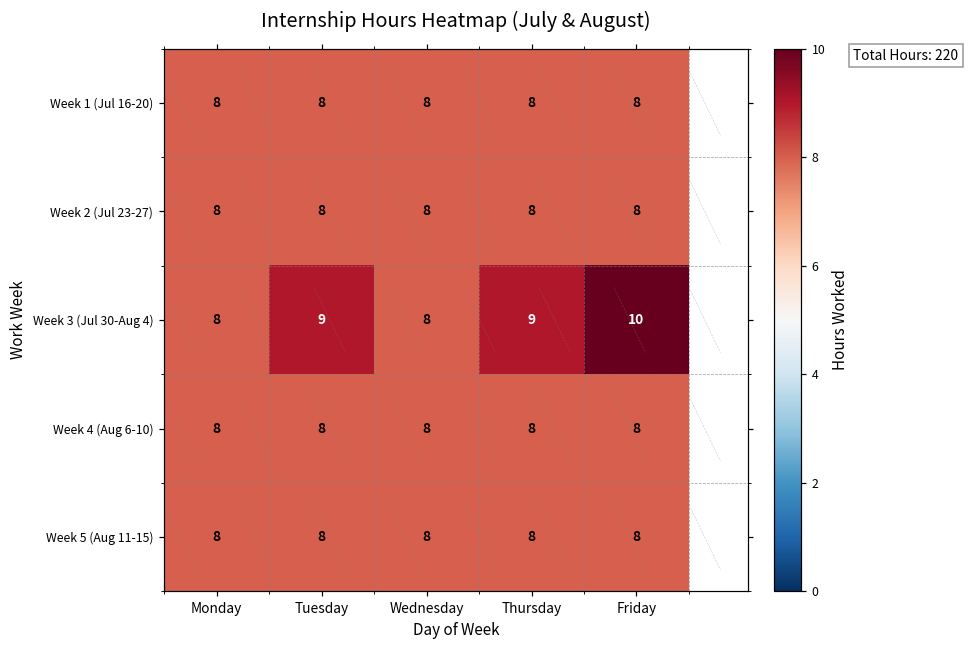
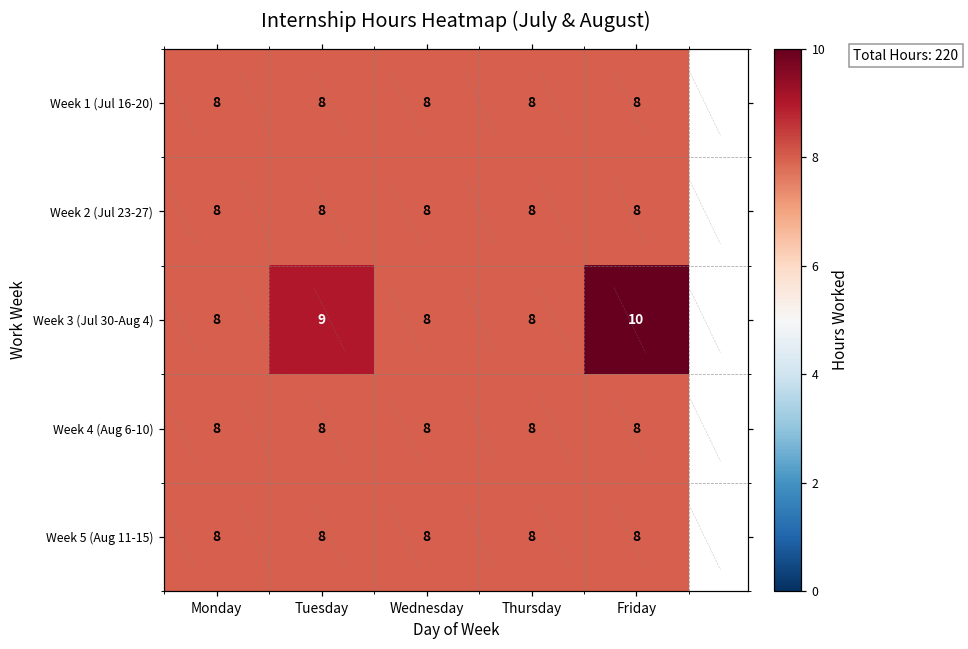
Week 3 (Jul 30-Aug 4), Thursday: 9 -> 8
